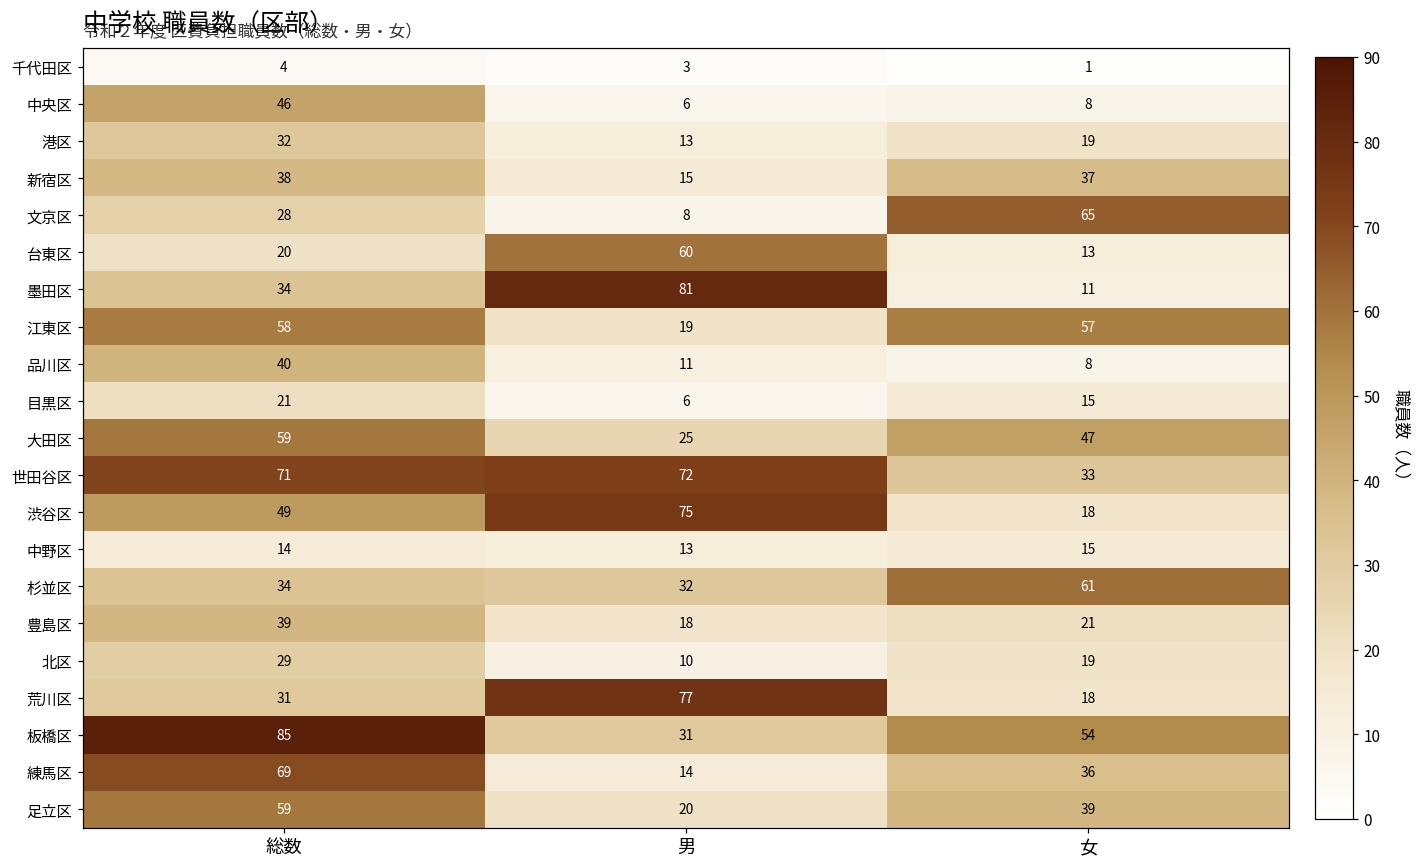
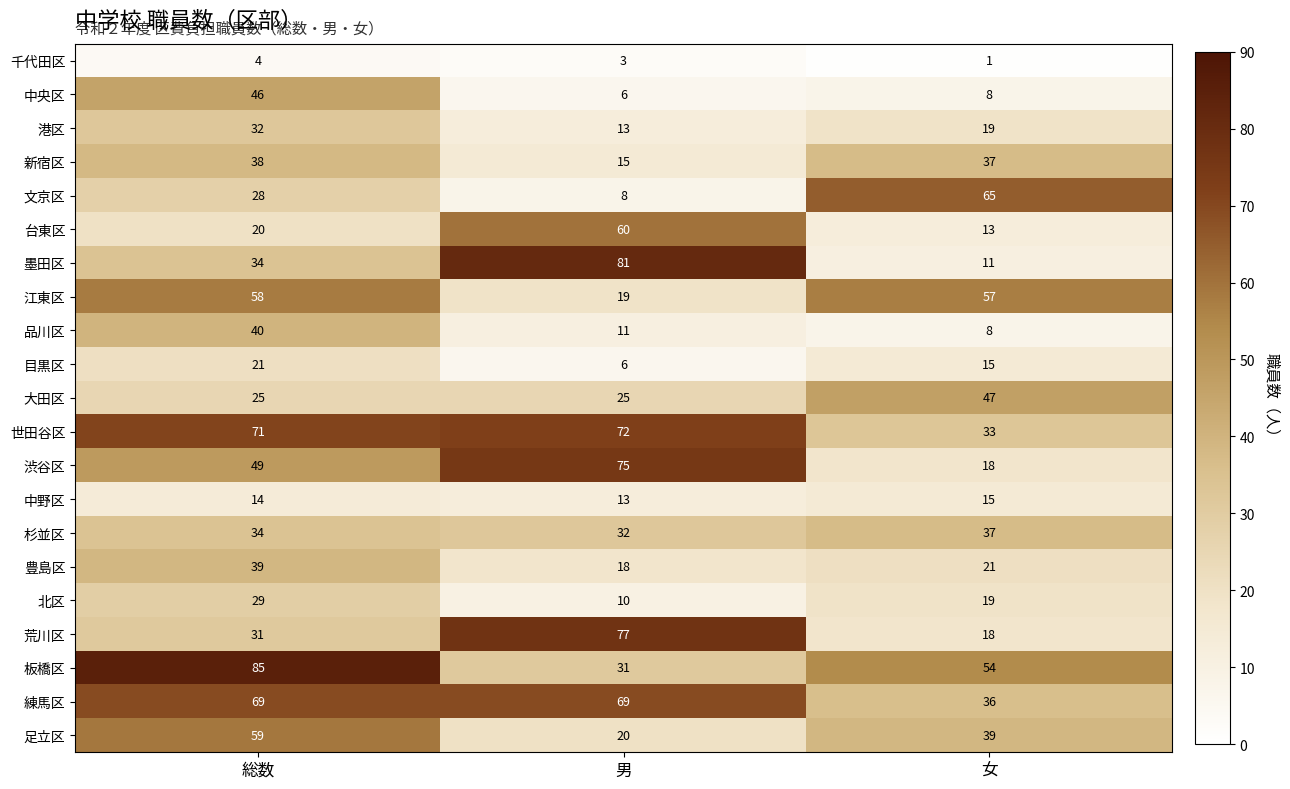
大田区, 総数: 59 -> 25
杉並区, 女: 61 -> 37
練馬区, 男: 14 -> 69
